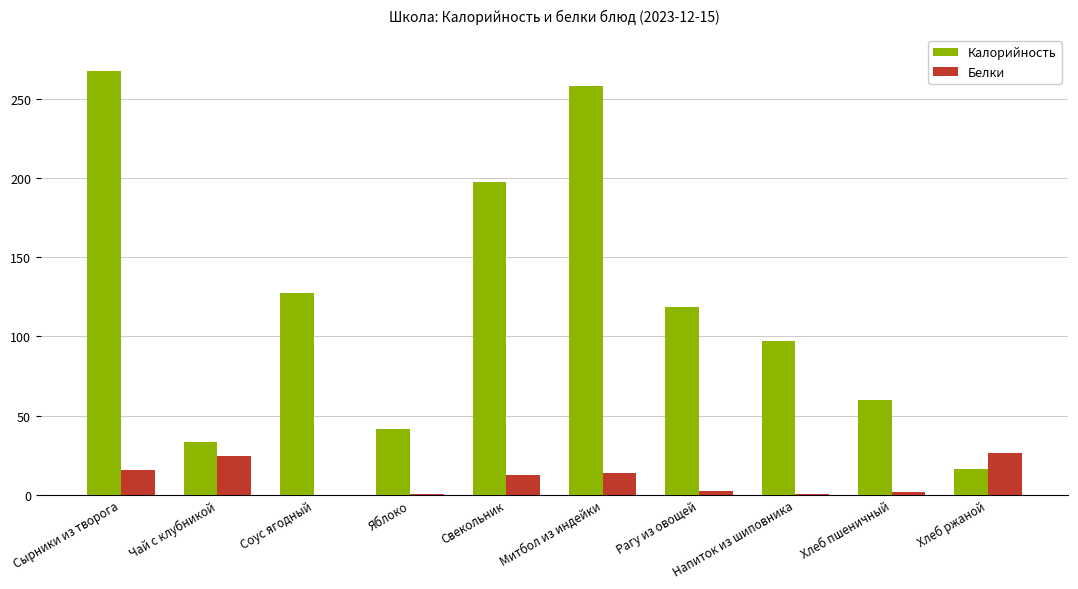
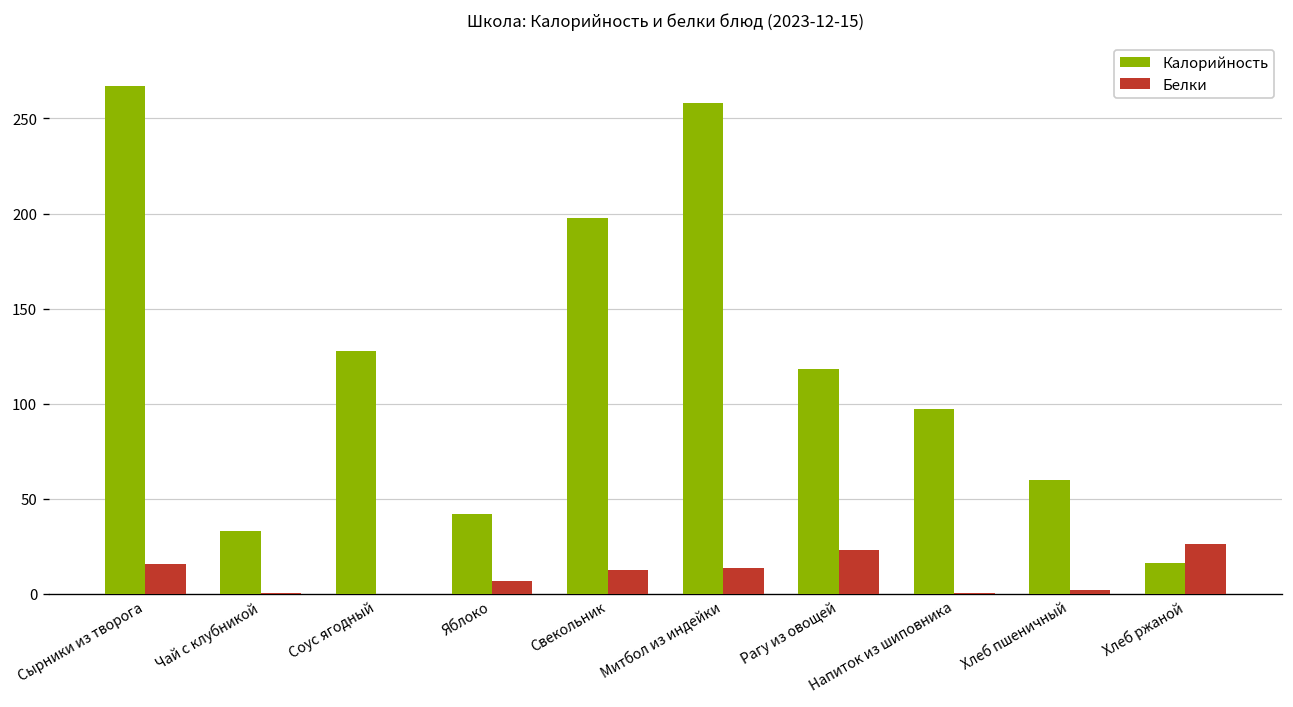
Белки, Чай с клубникой: 24 -> 0
Белки, Яблоко: 0 -> 7
Белки, Рагу из овощей: 2 -> 23
